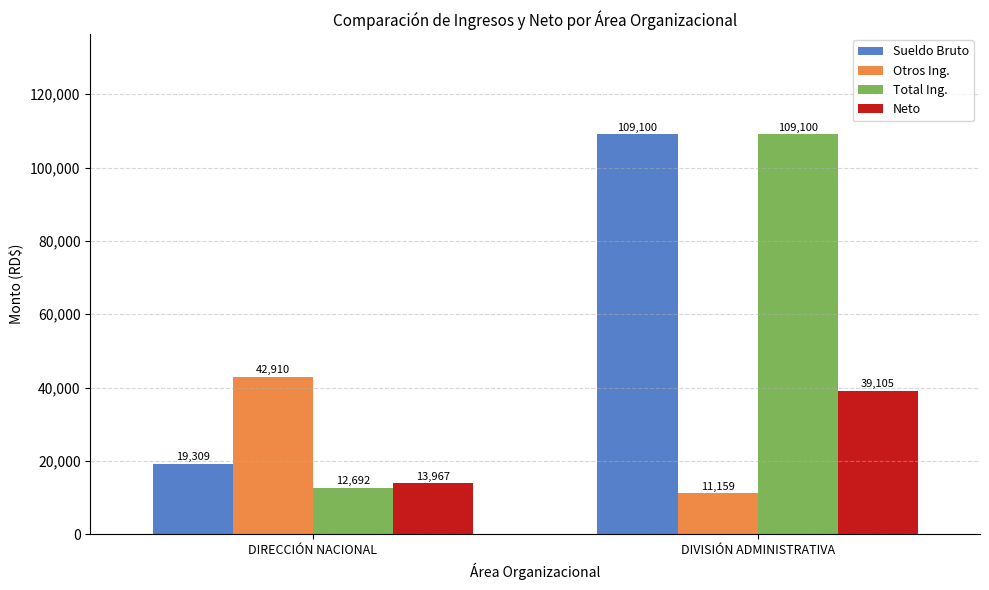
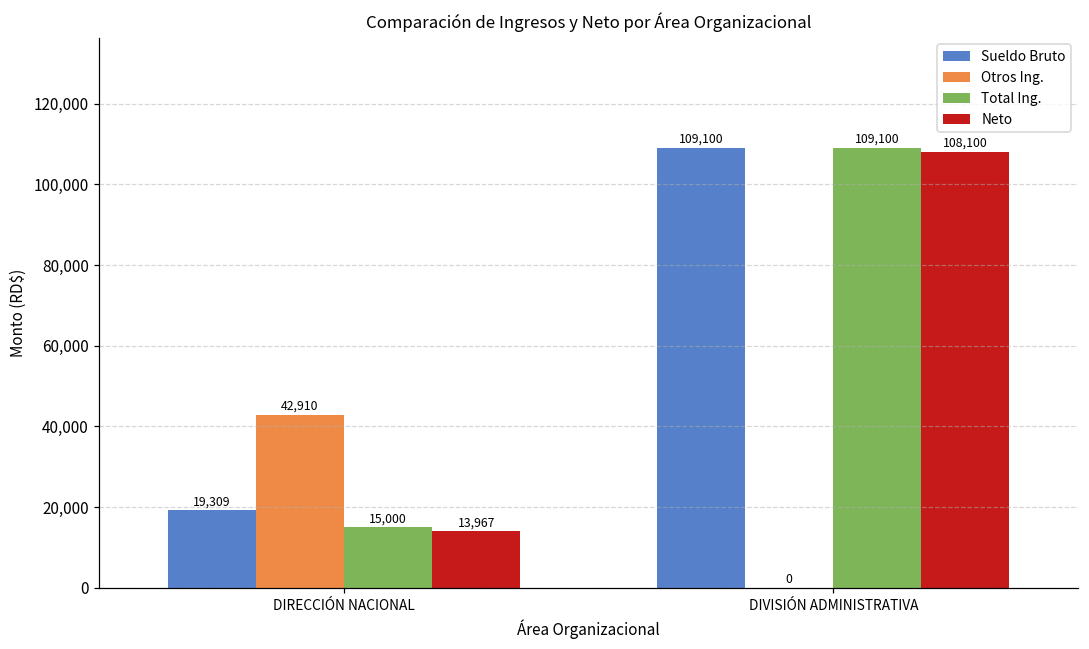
Total Ing., DIRECCIÓN NACIONAL: 12,692 -> 15,000
Otros Ing., DIVISIÓN ADMINISTRATIVA: 11,159 -> 0
Neto, DIVISIÓN ADMINISTRATIVA: 39,105 -> 108,100
